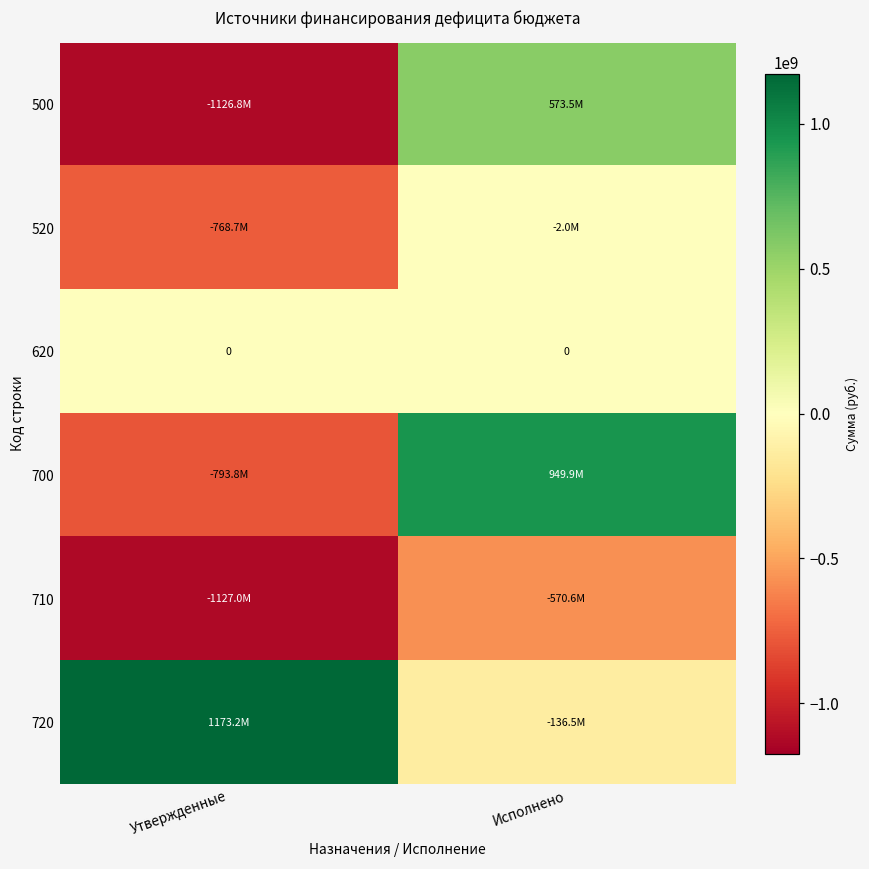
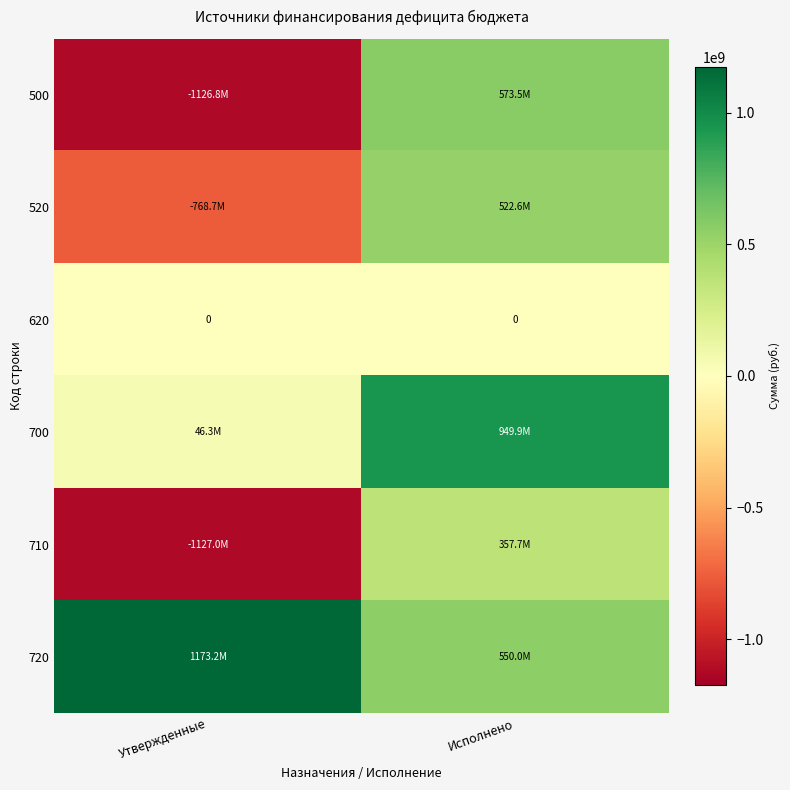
520, Исполнено: -2.0M -> 522.6M
700, Утвержденные: -793.8M -> 46.3M
710, Исполнено: -570.6M -> 357.7M
720, Исполнено: -136.5M -> 550.0M
